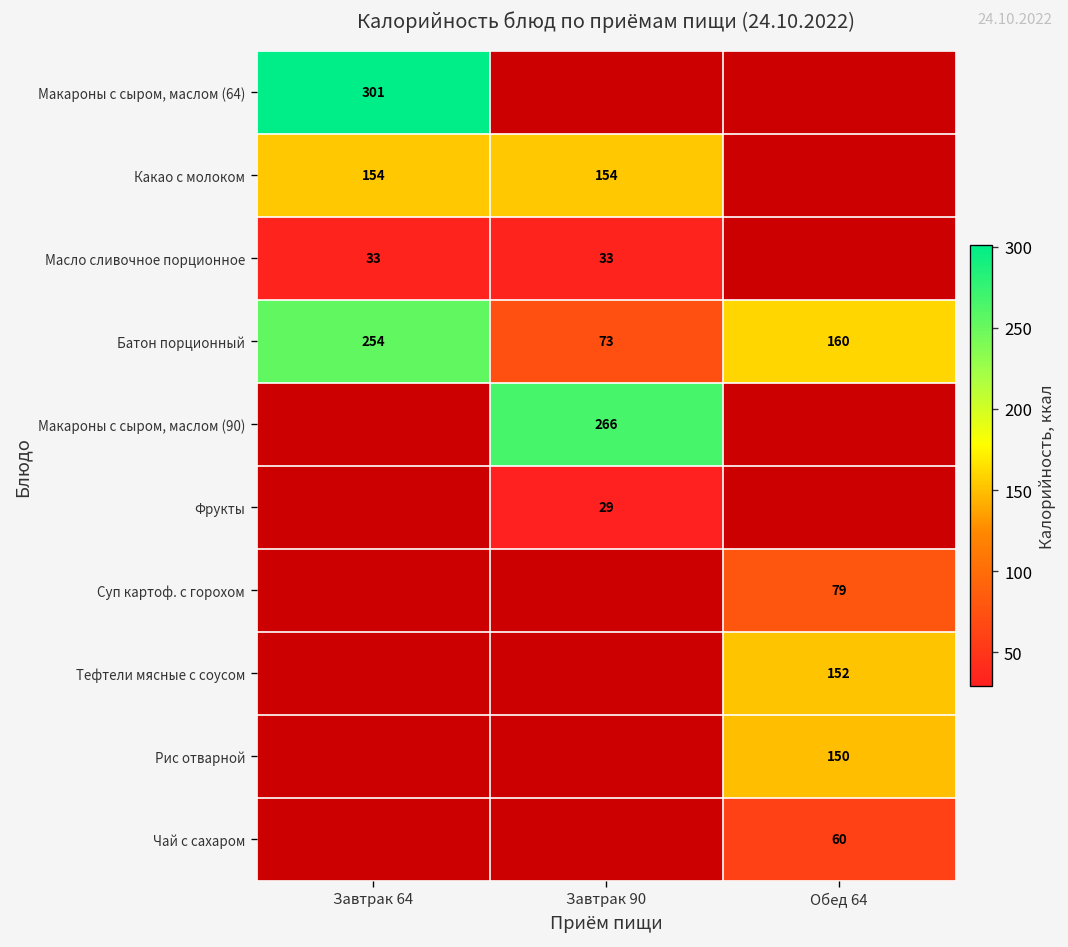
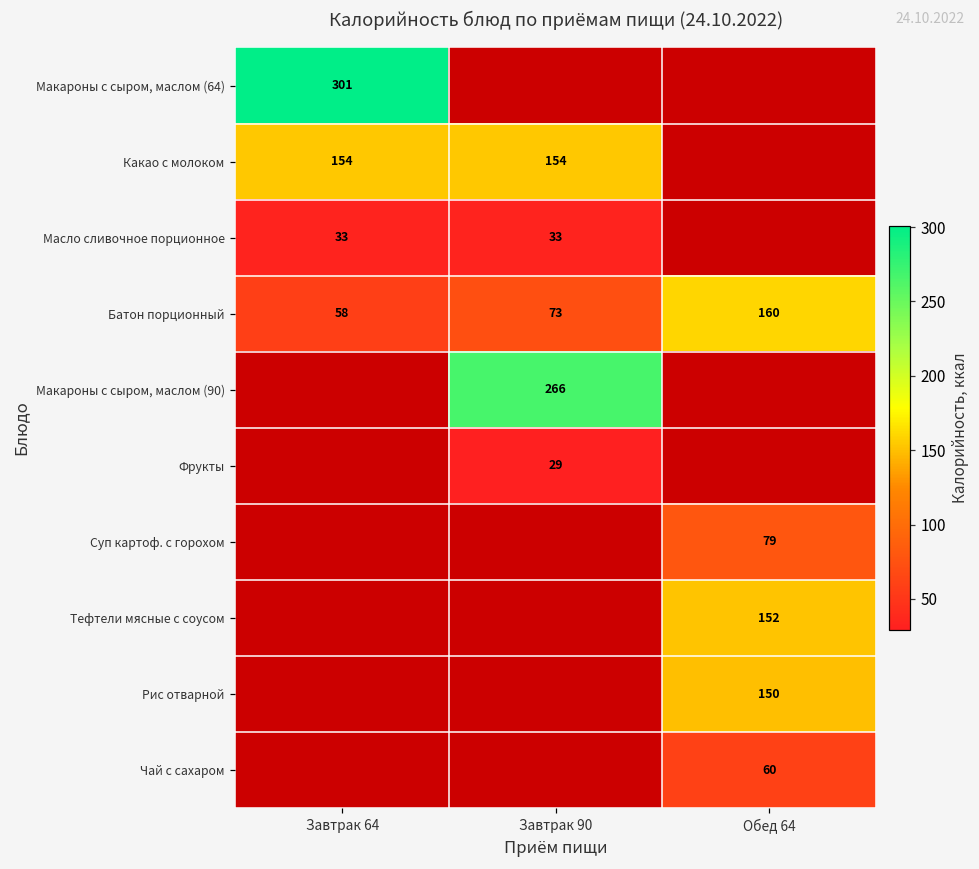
Батон порционный, Завтрак 64: 254 -> 58
